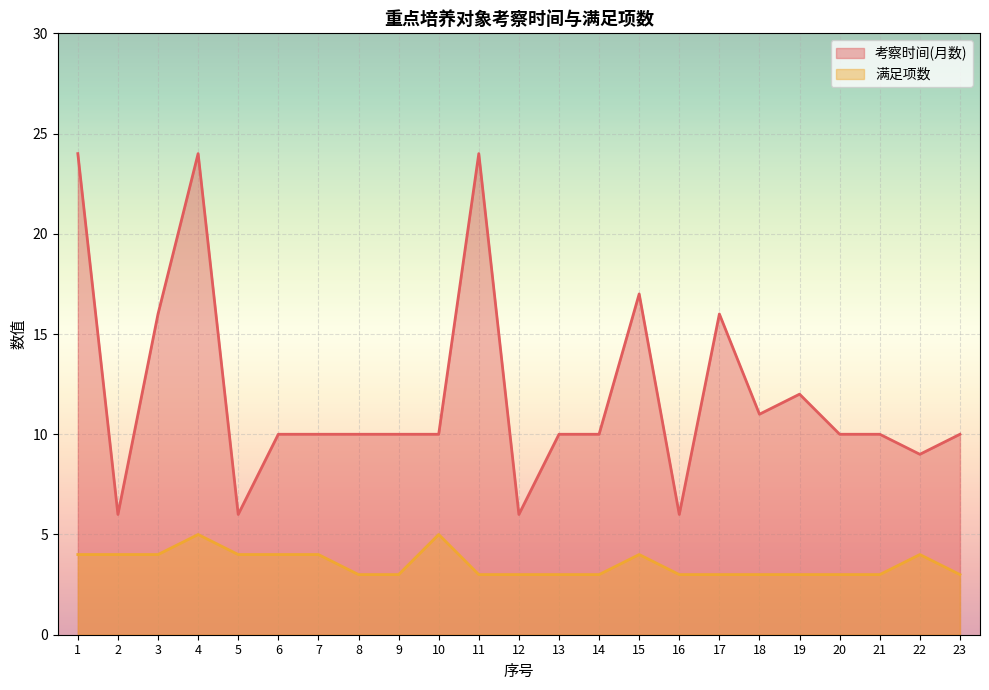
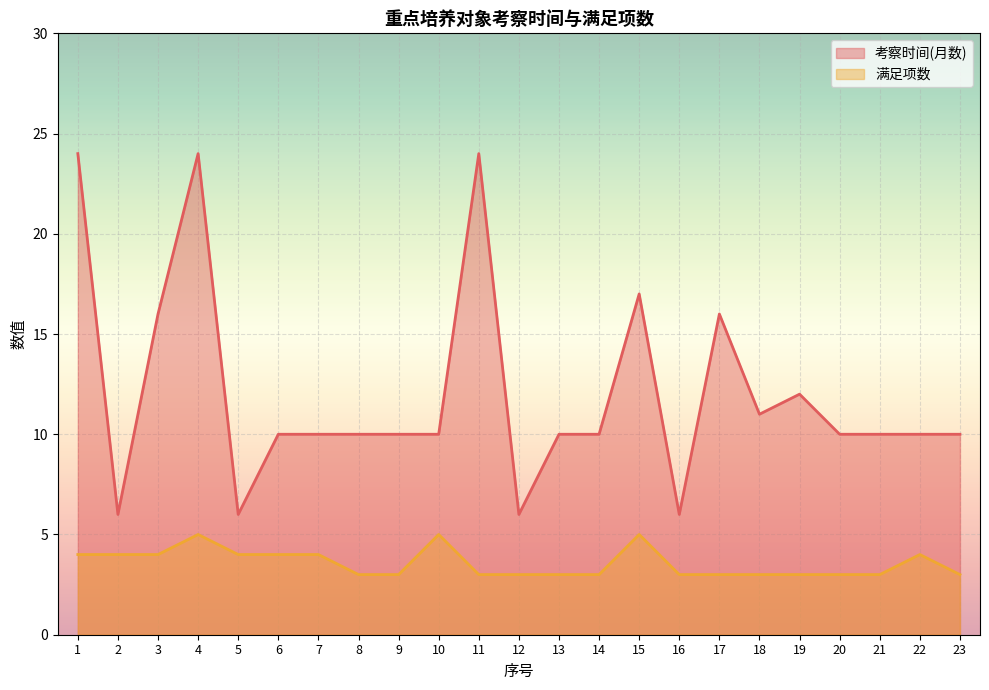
满足项数, 15: 4 -> 5
考察时间(月数), 22: 9 -> 10
